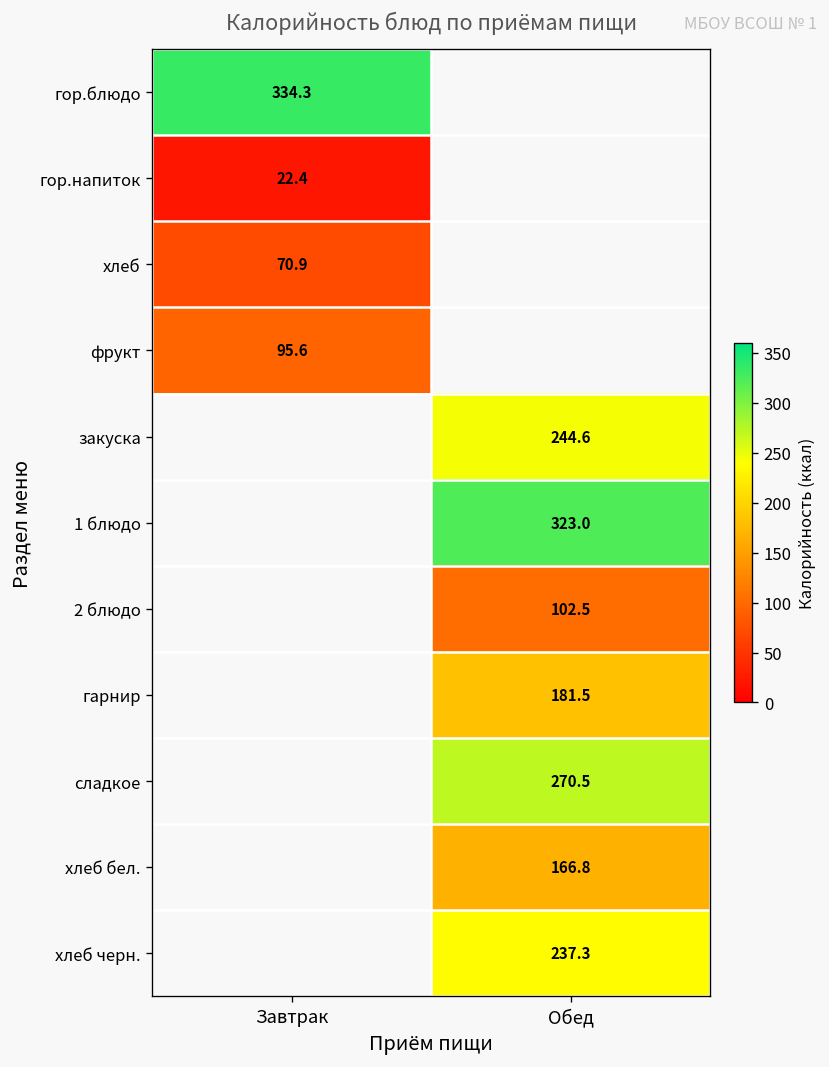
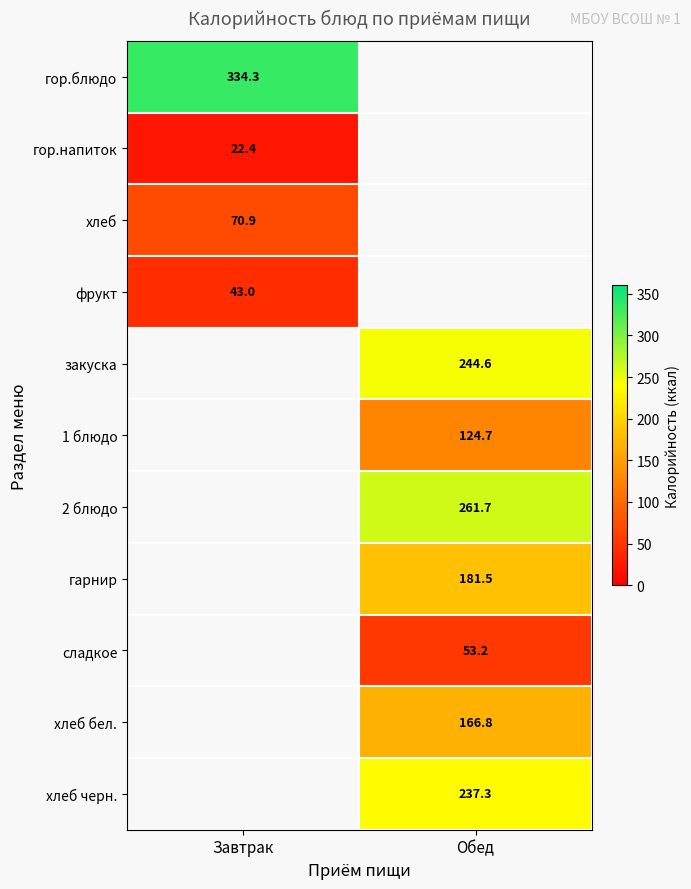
фрукт, Завтрак: 95.6 -> 43.0
1 блюдо, Обед: 323.0 -> 124.7
2 блюдо, Обед: 102.5 -> 261.7
сладкое, Обед: 270.5 -> 53.2
